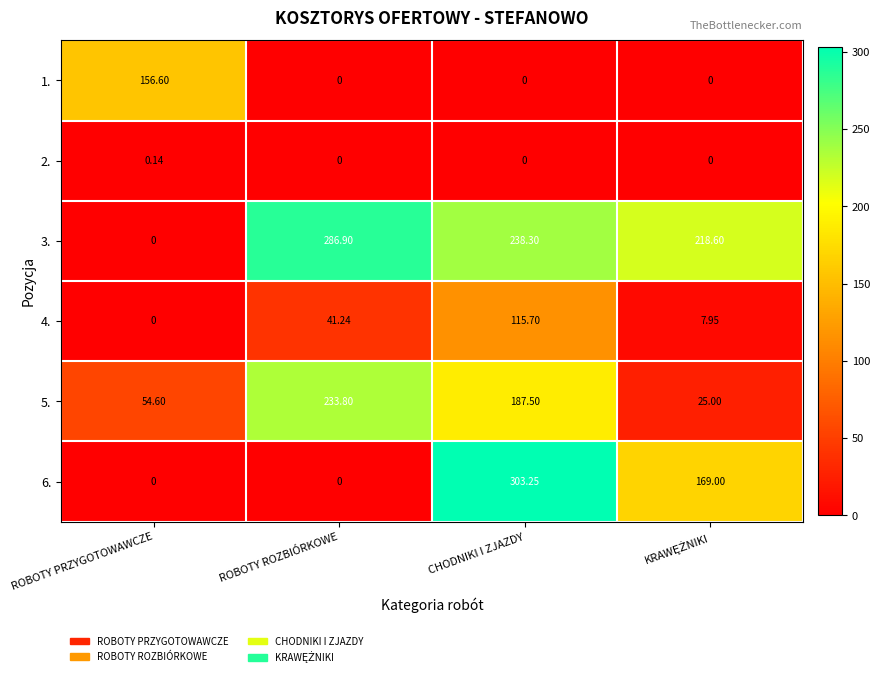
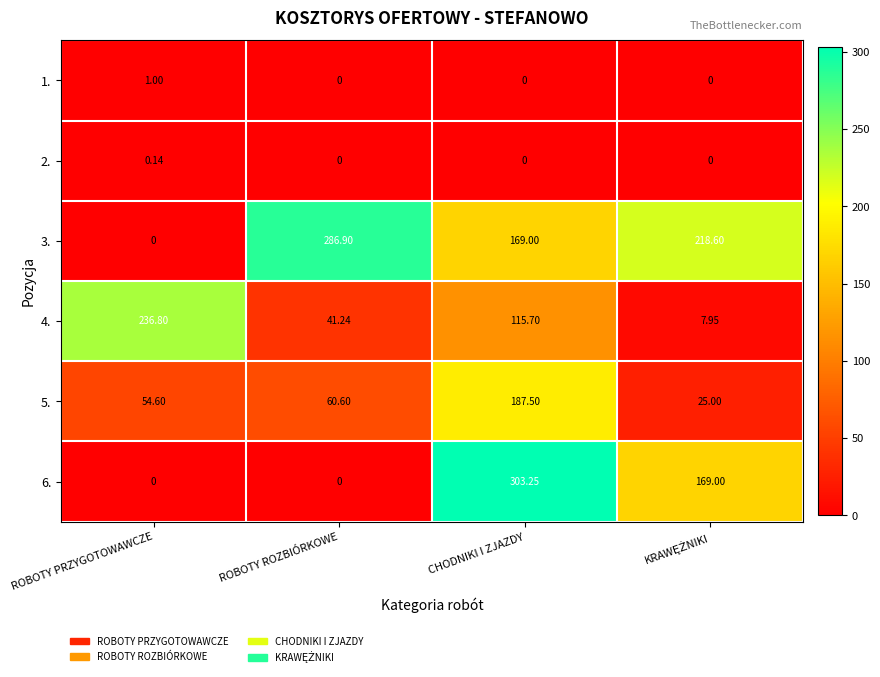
1., ROBOTY PRZYGOTOWAWCZE: 156.60 -> 1.00
3., CHODNIKI I ZJAZDY: 238.30 -> 169.00
4., ROBOTY PRZYGOTOWAWCZE: 0 -> 236.80
5., ROBOTY ROZBIÓRKOWE: 233.80 -> 60.60
